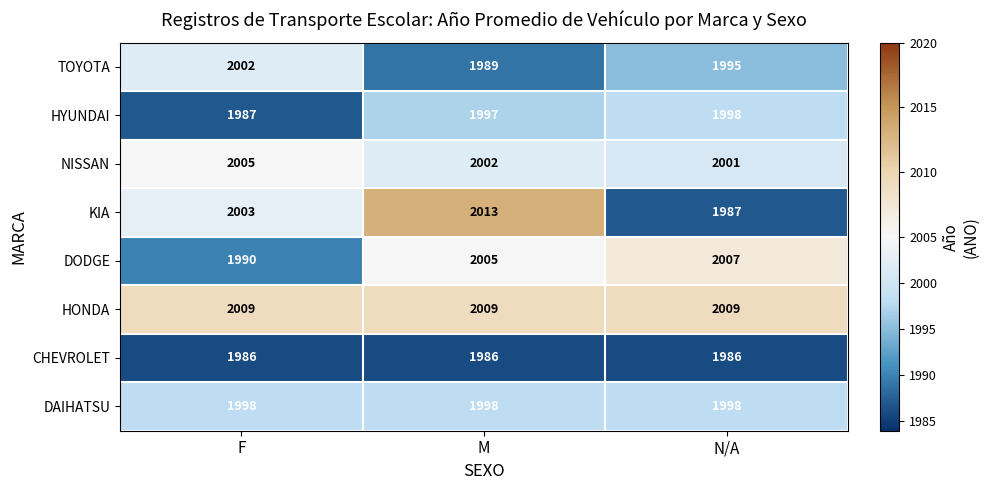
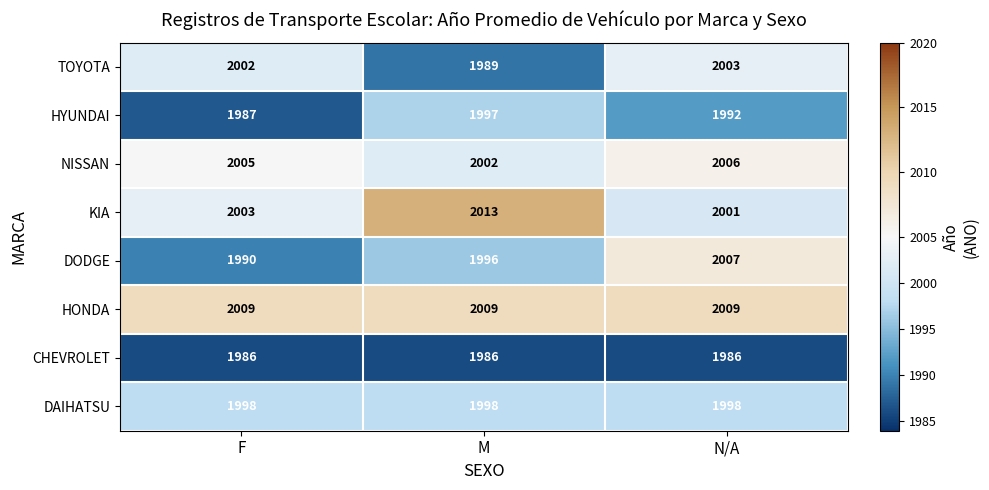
TOYOTA, N/A: 1995 -> 2003
HYUNDAI, N/A: 1998 -> 1992
NISSAN, N/A: 2001 -> 2006
KIA, N/A: 1987 -> 2001
DODGE, M: 2005 -> 1996
